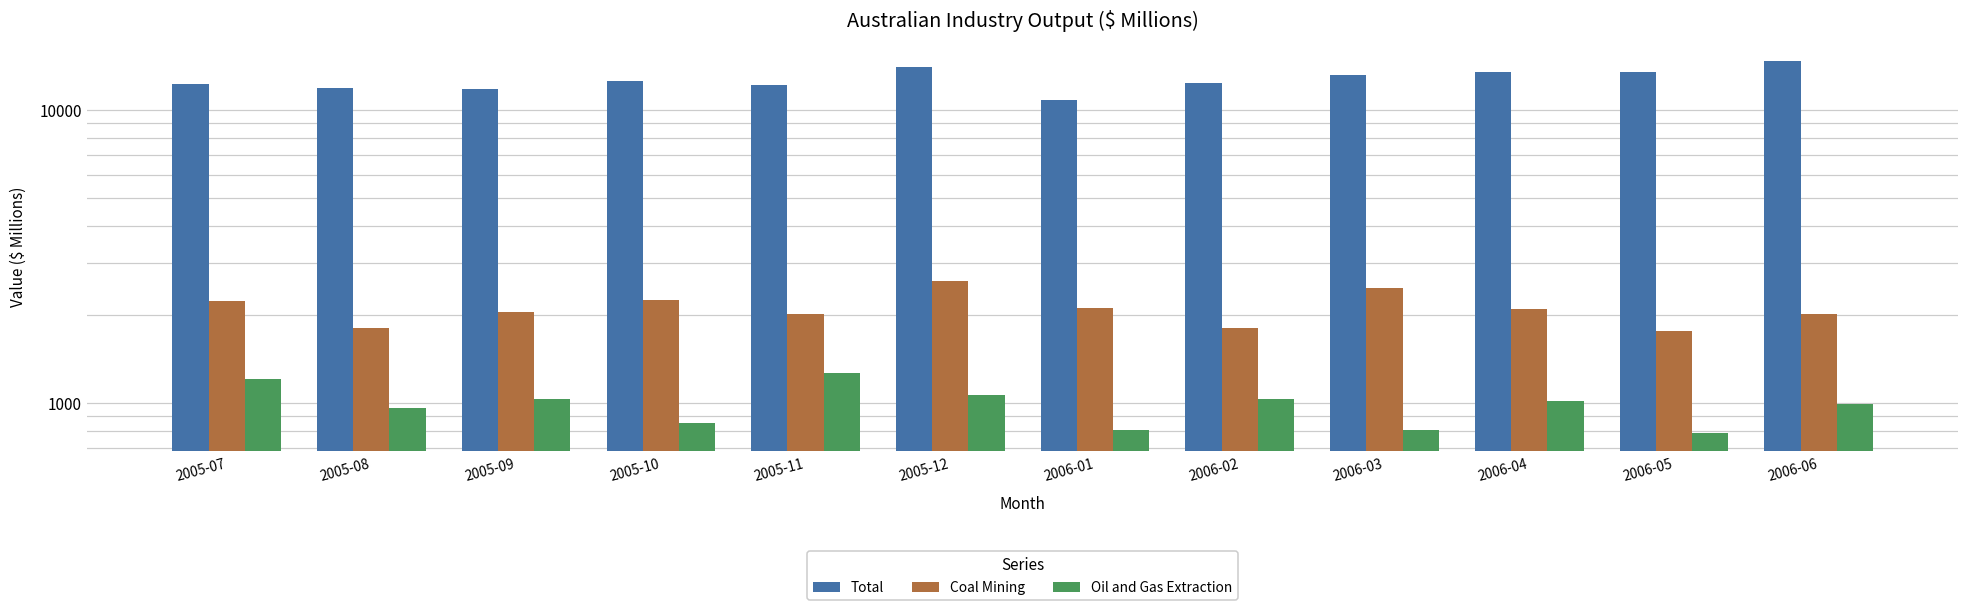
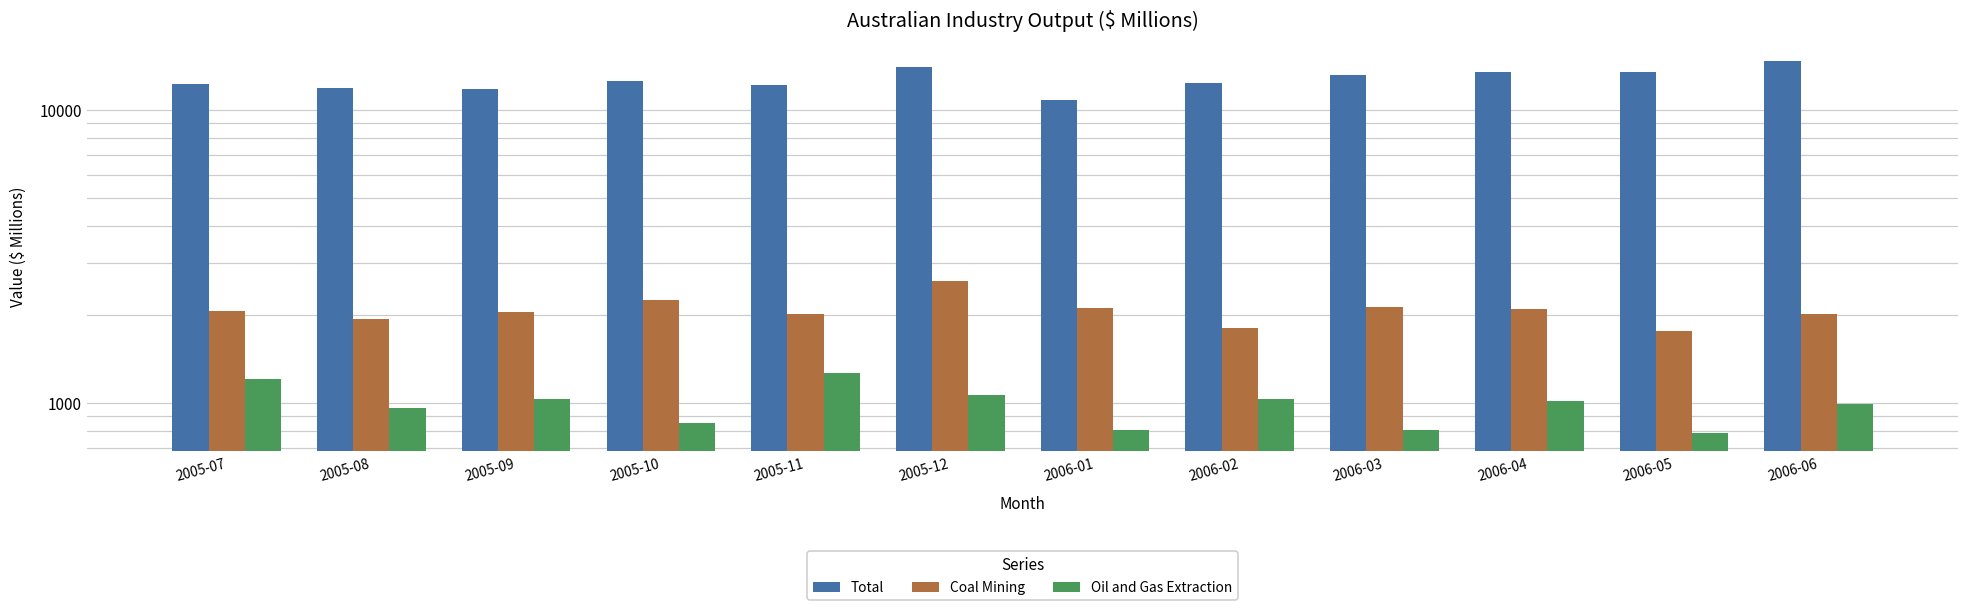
Coal Mining, 2005-07: 2200 -> 2100
Coal Mining, 2005-08: 1800 -> 1900
Coal Mining, 2006-03: 2500 -> 2100
